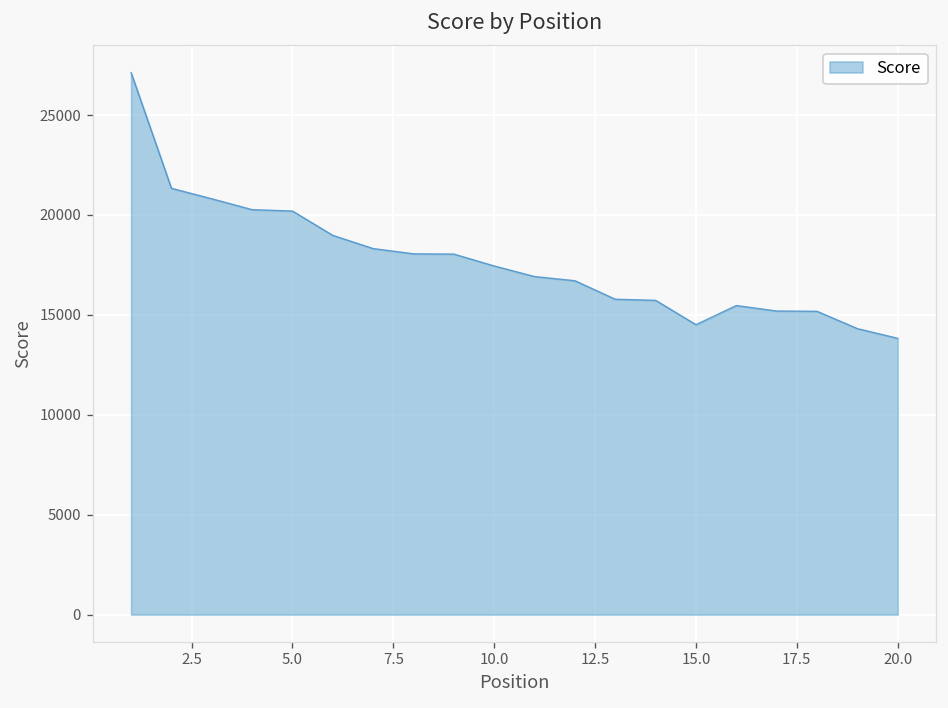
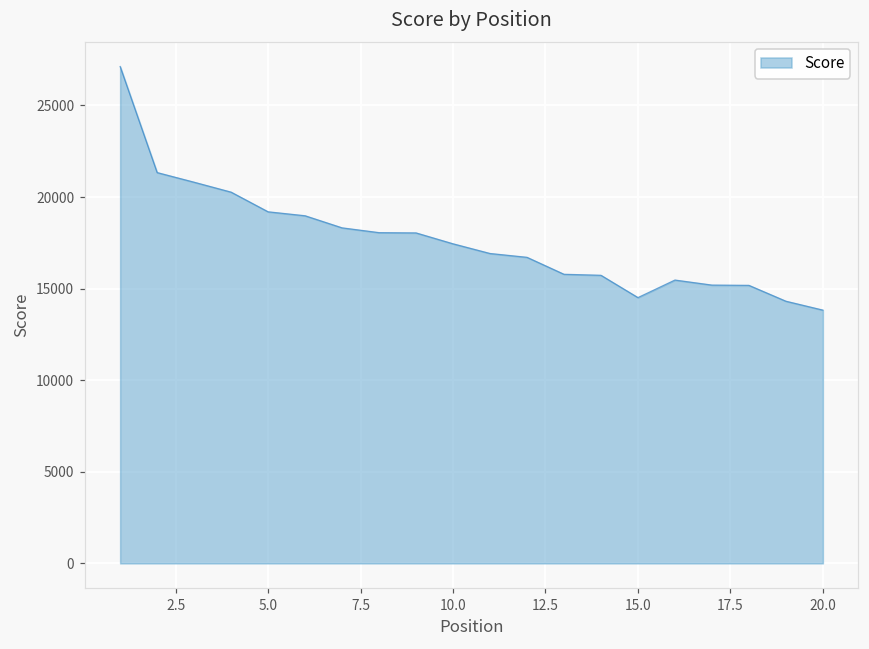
5.0: 20200 -> 19200
